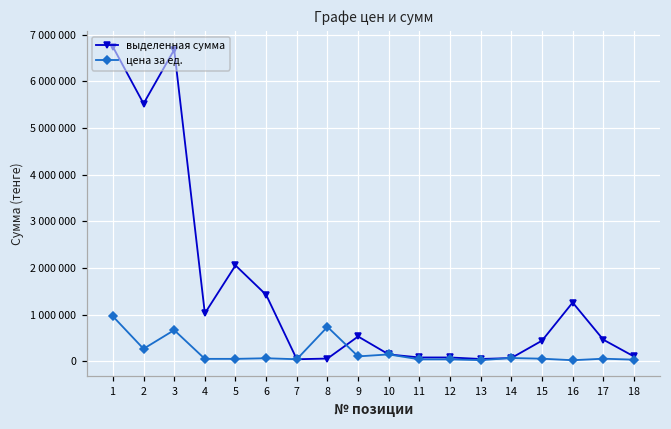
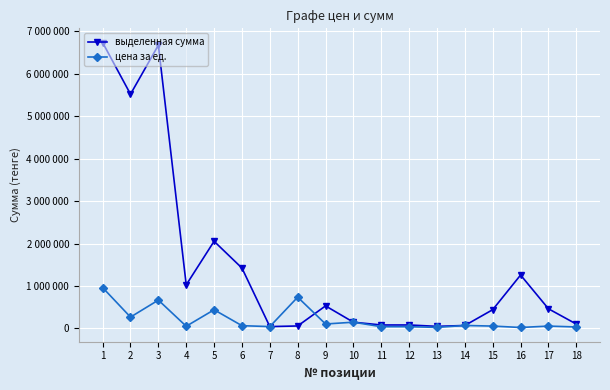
цена за ед., 5: 100000 -> 400000
